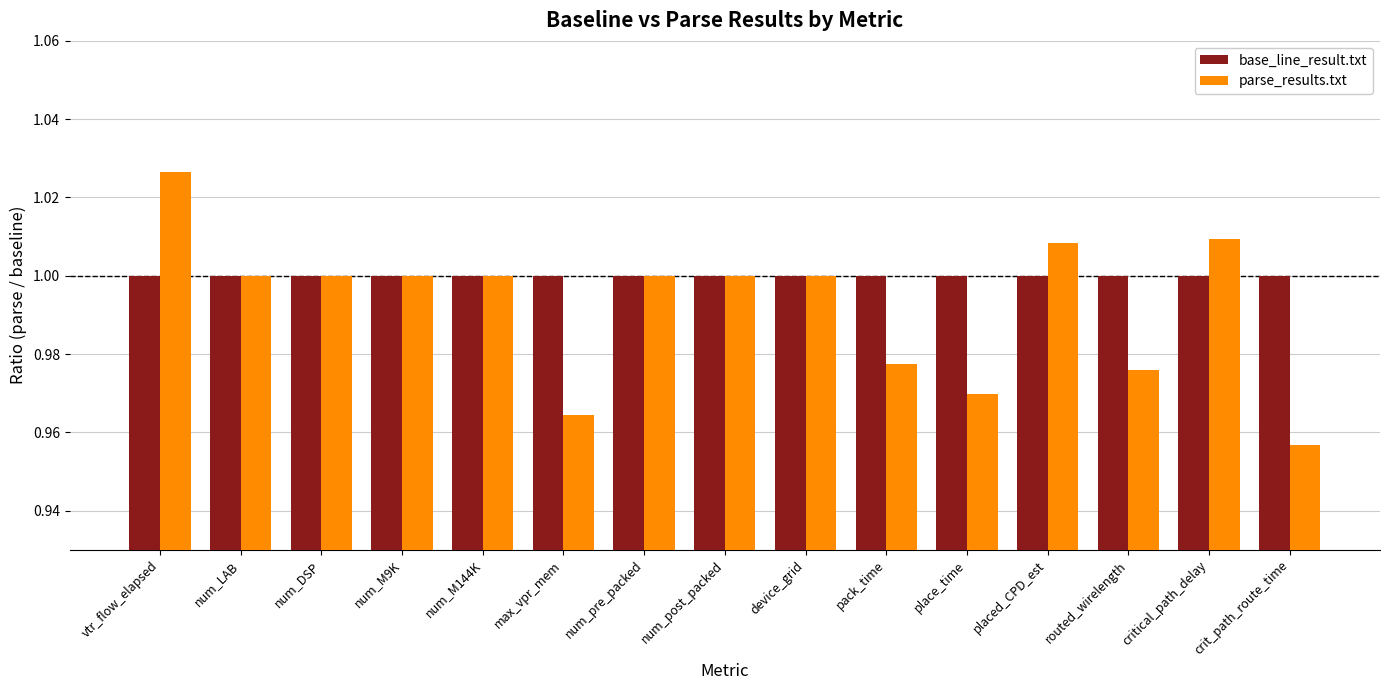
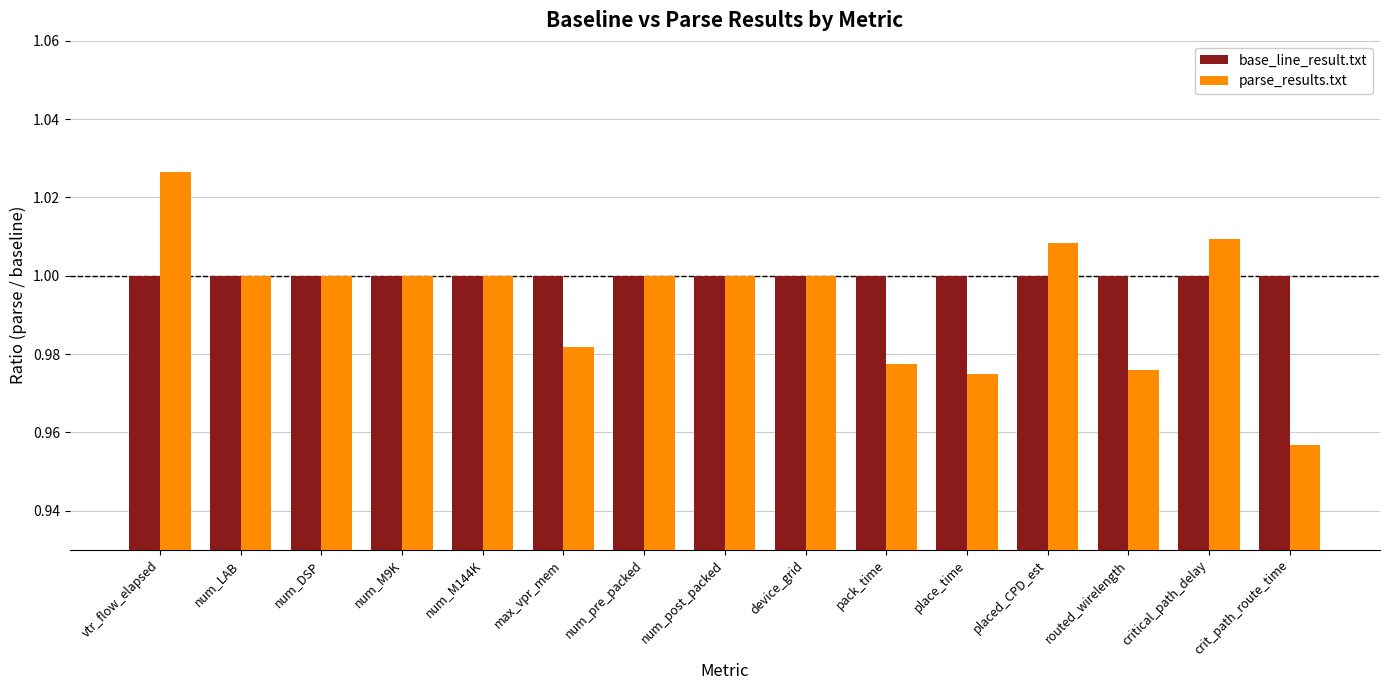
parse_results.txt, max_vpr_mem: 0.964 -> 0.982
parse_results.txt, place_time: 0.970 -> 0.975
